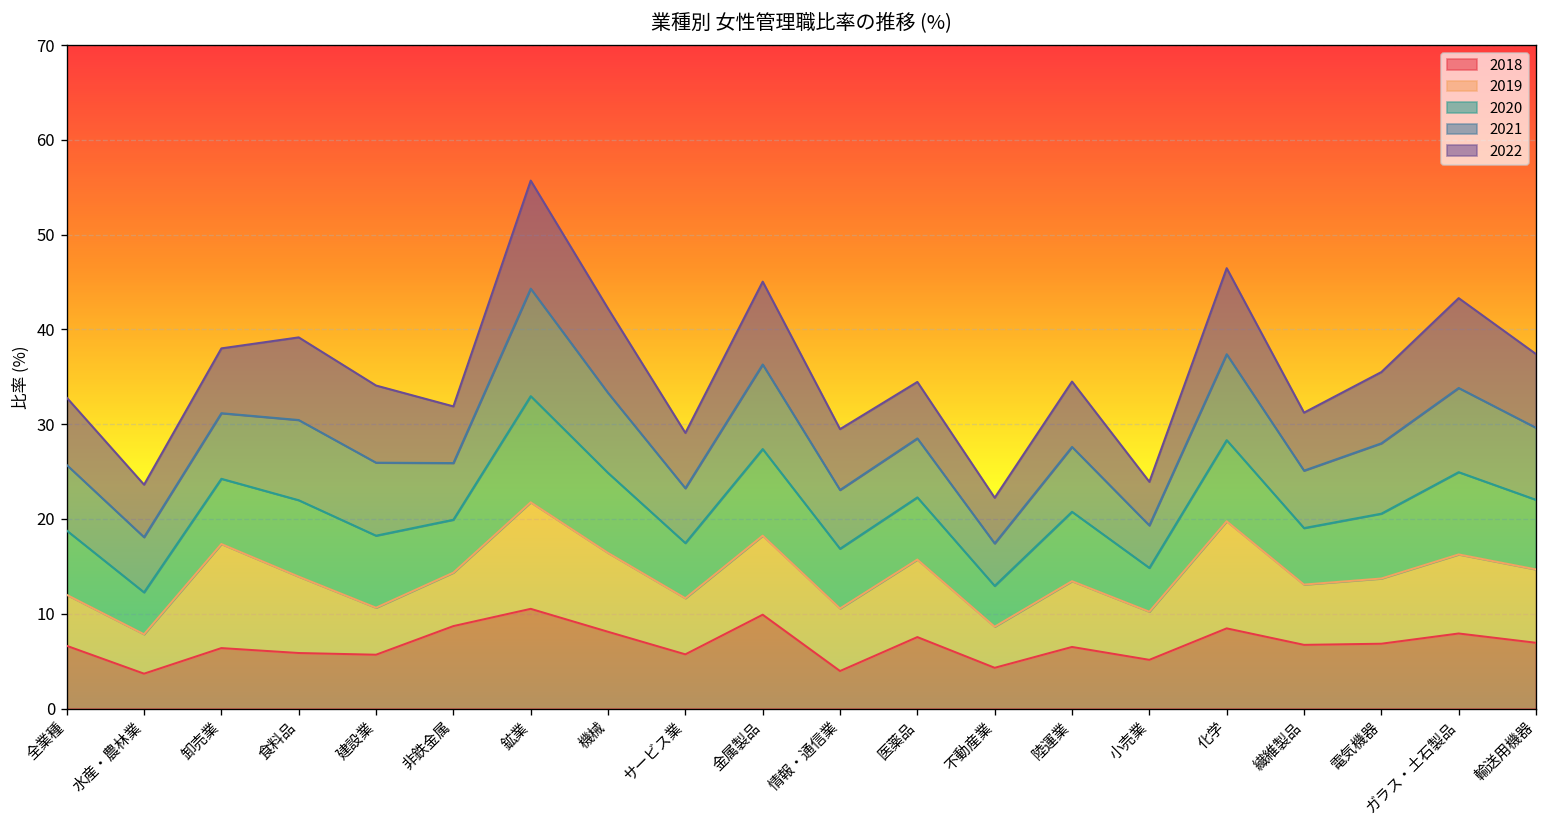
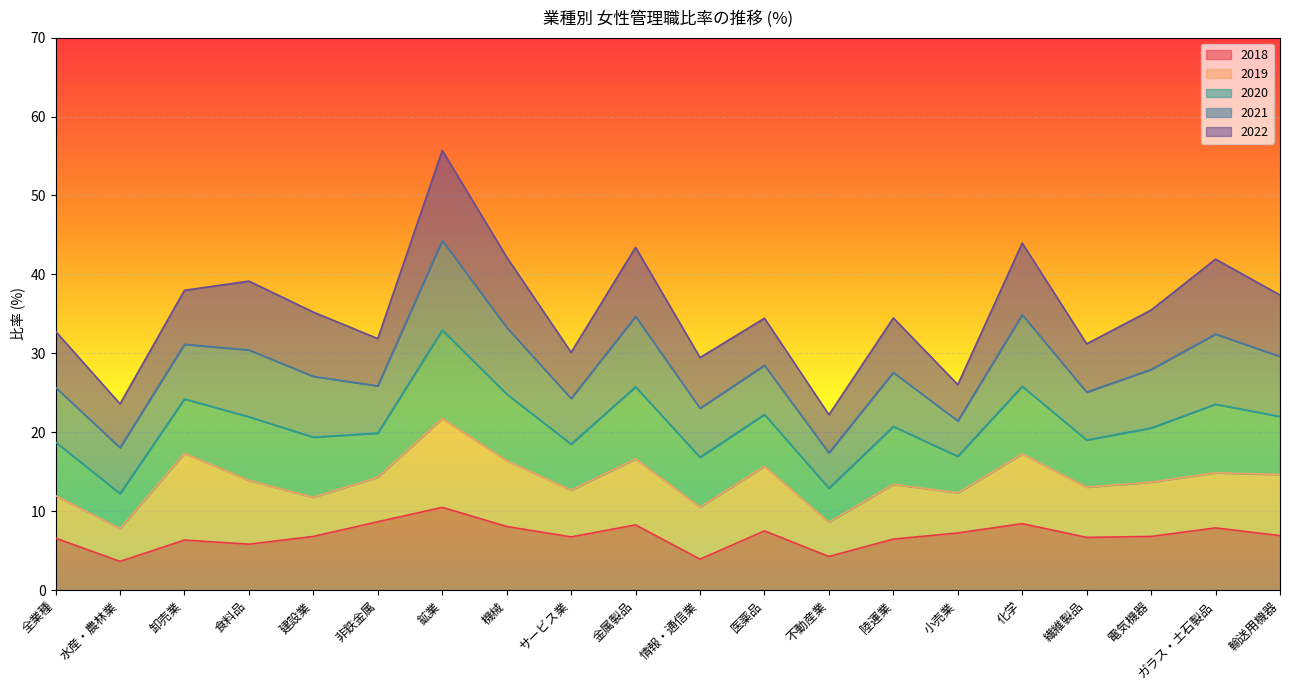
2018, 建設業: 6 -> 7
2018, サービス業: 6 -> 7
2018, 金属製品: 10 -> 8
2018, 小売業: 5 -> 7
2019, 化学: 11 -> 9
2019, ガラス・土石製品: 8 -> 7
